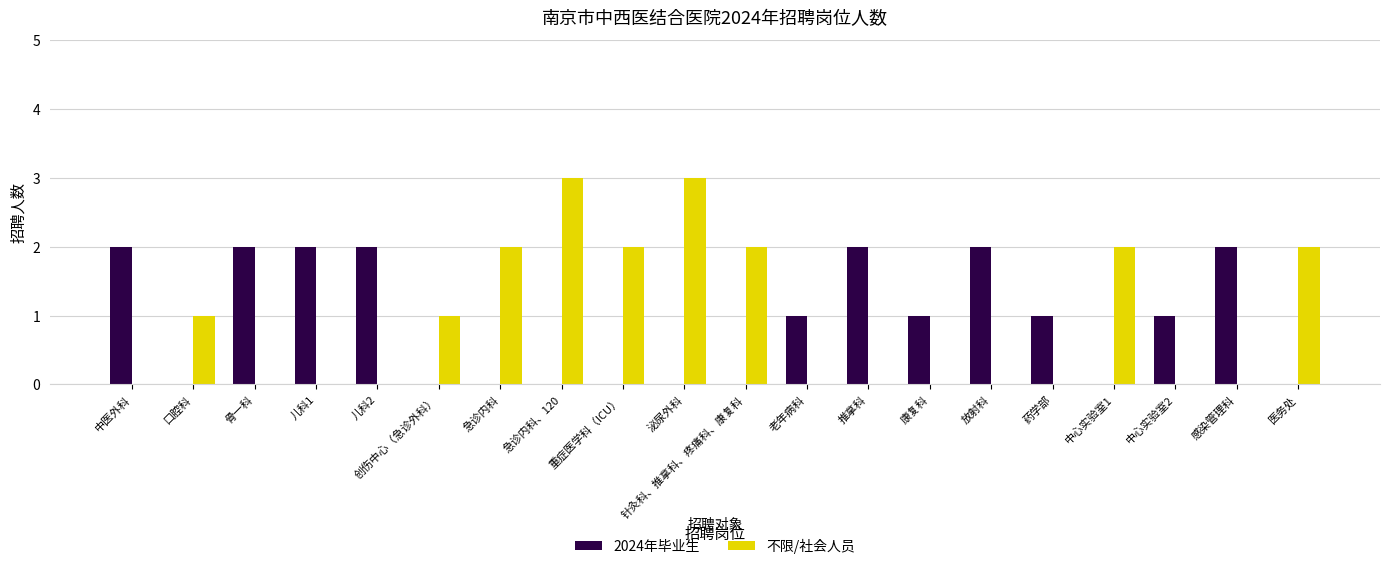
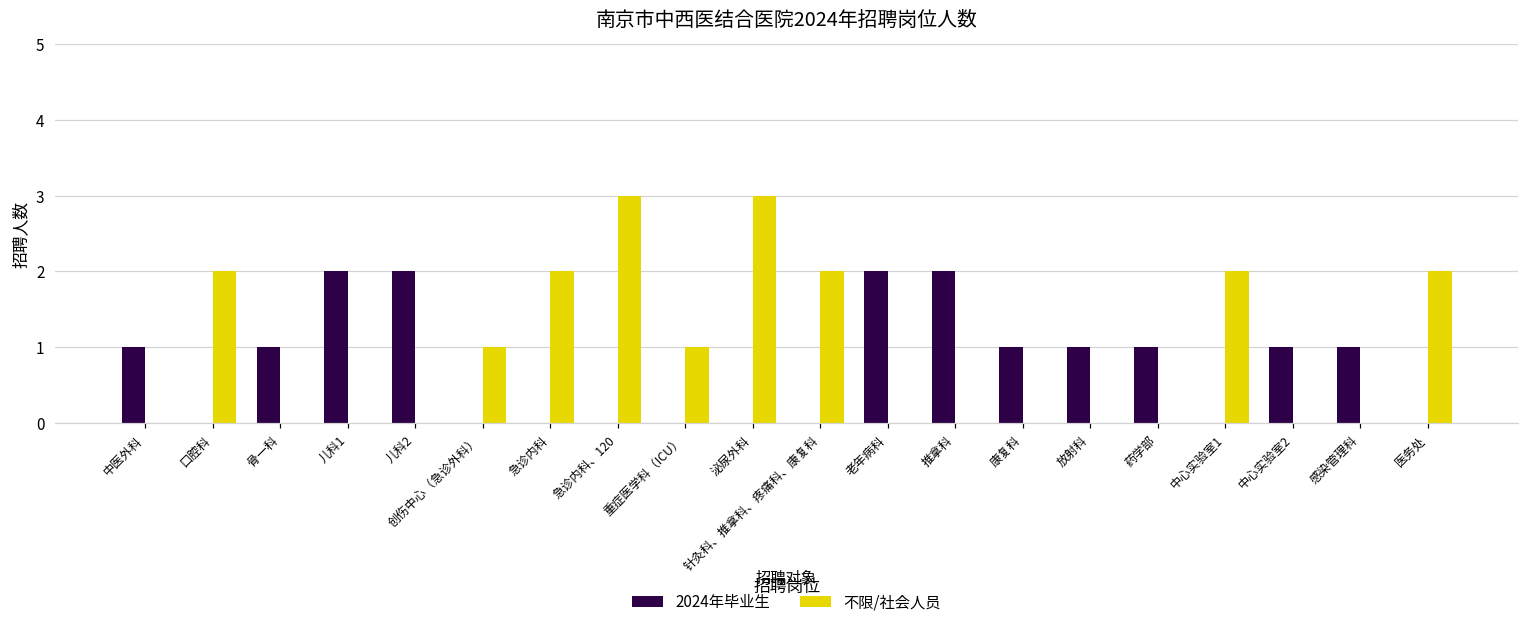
2024年毕业生, 中医外科: 2 -> 1
不限/社会人员, 口腔科: 1 -> 2
2024年毕业生, 骨一科: 2 -> 1
不限/社会人员, 重症医学科（ICU）: 2 -> 1
2024年毕业生, 老年病科: 1 -> 2
2024年毕业生, 放射科: 2 -> 1
2024年毕业生, 感染管理科: 2 -> 1
